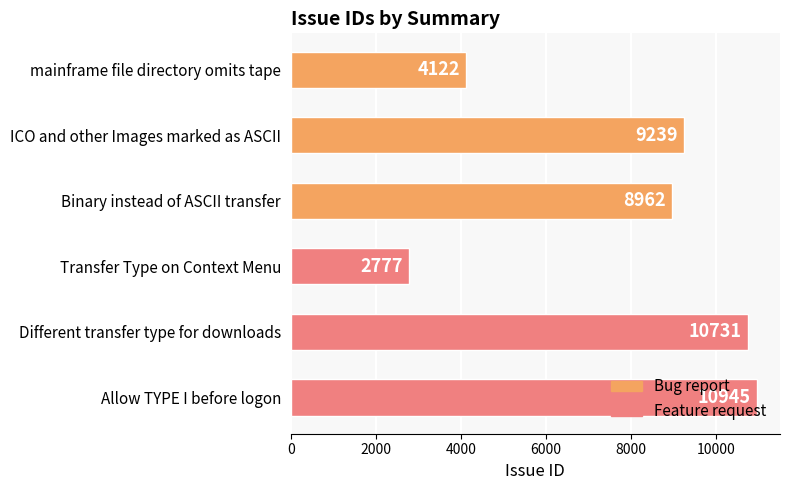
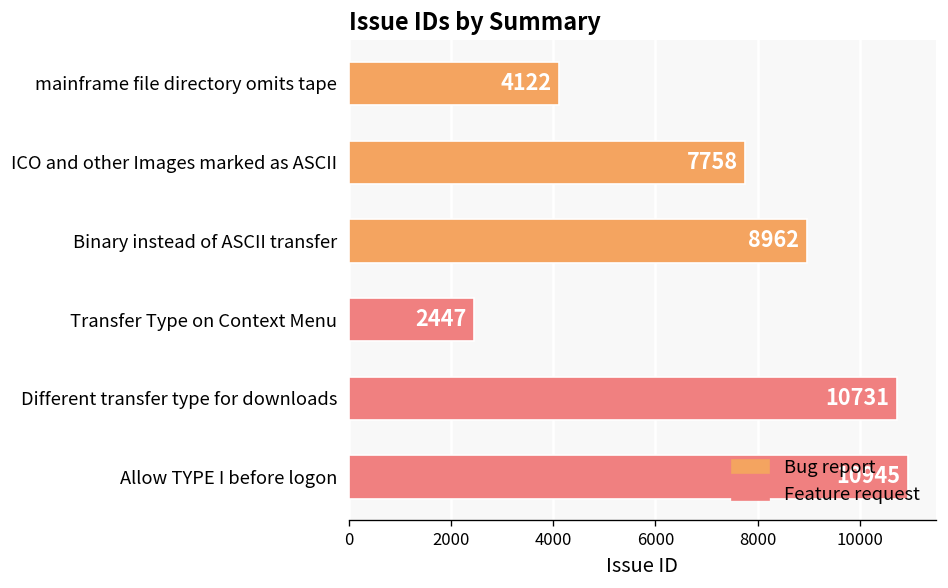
ICO and other Images marked as ASCII: 9239 -> 7758
Transfer Type on Context Menu: 2777 -> 2447
